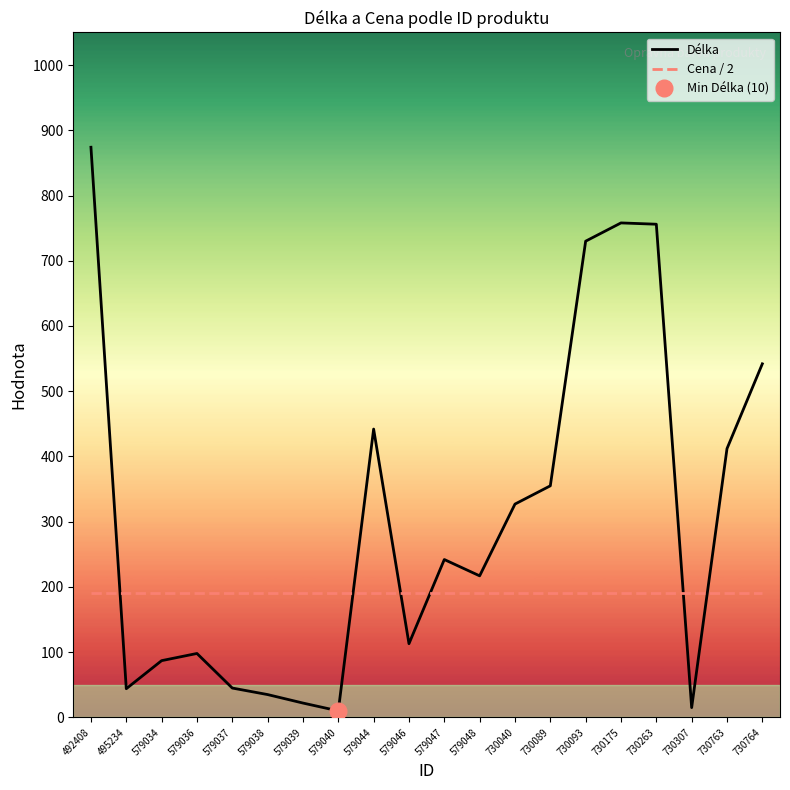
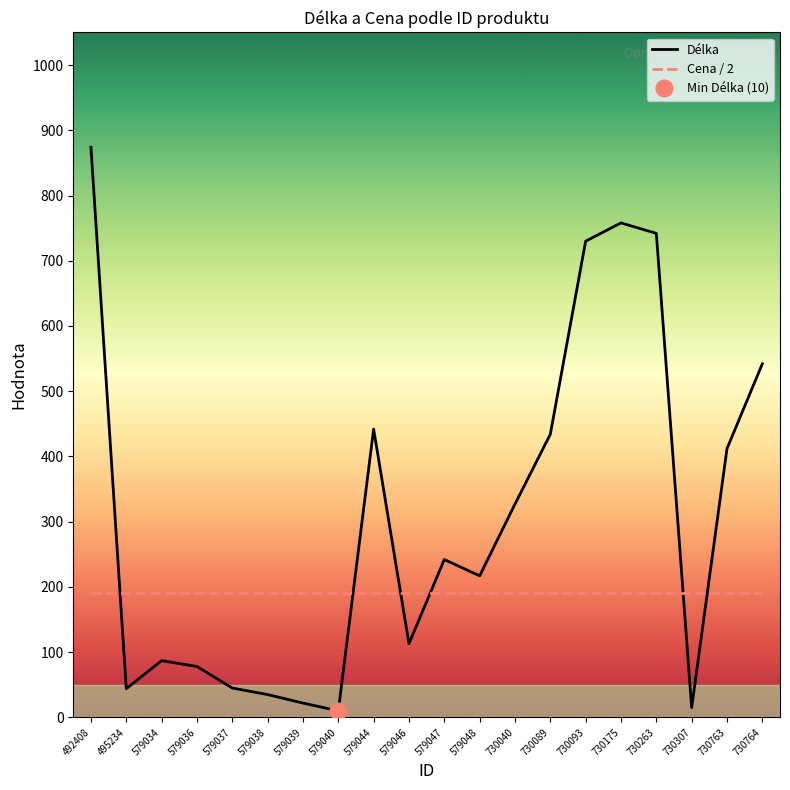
Délka, 579036: 100 -> 80
Délka, 730089: 360 -> 430
Délka, 730263: 760 -> 740
